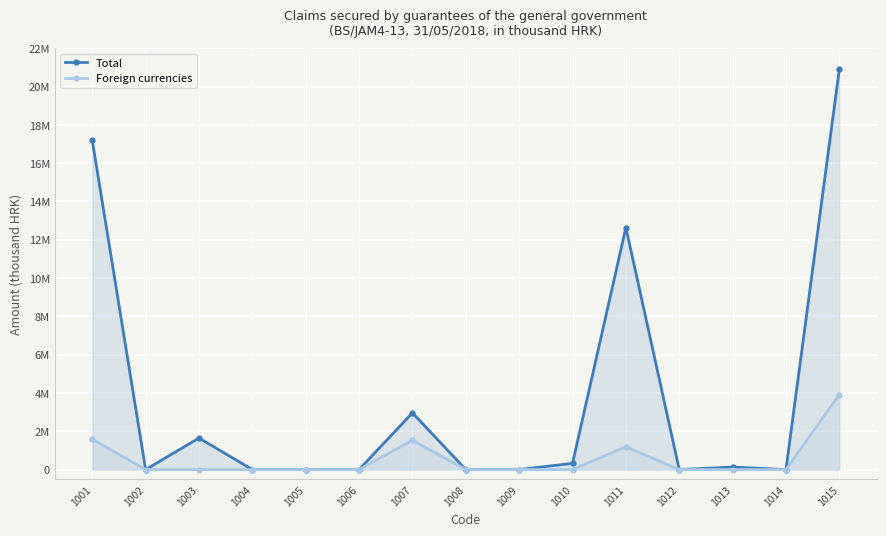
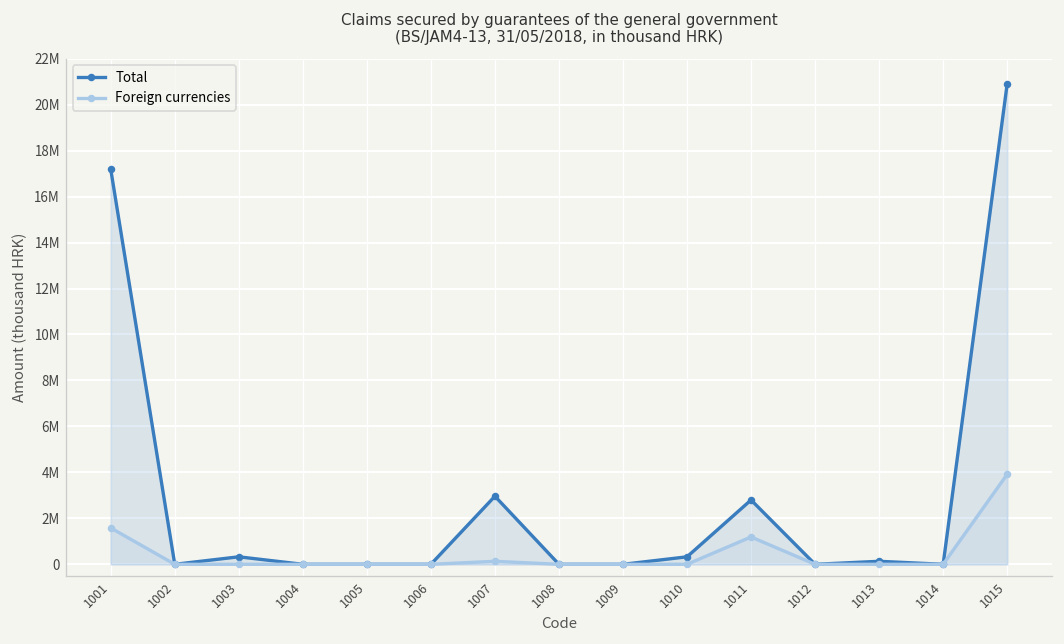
Total, 1003: 1600000 -> 300000
Foreign currencies, 1007: 1500000 -> 100000
Total, 1011: 12600000 -> 2800000
